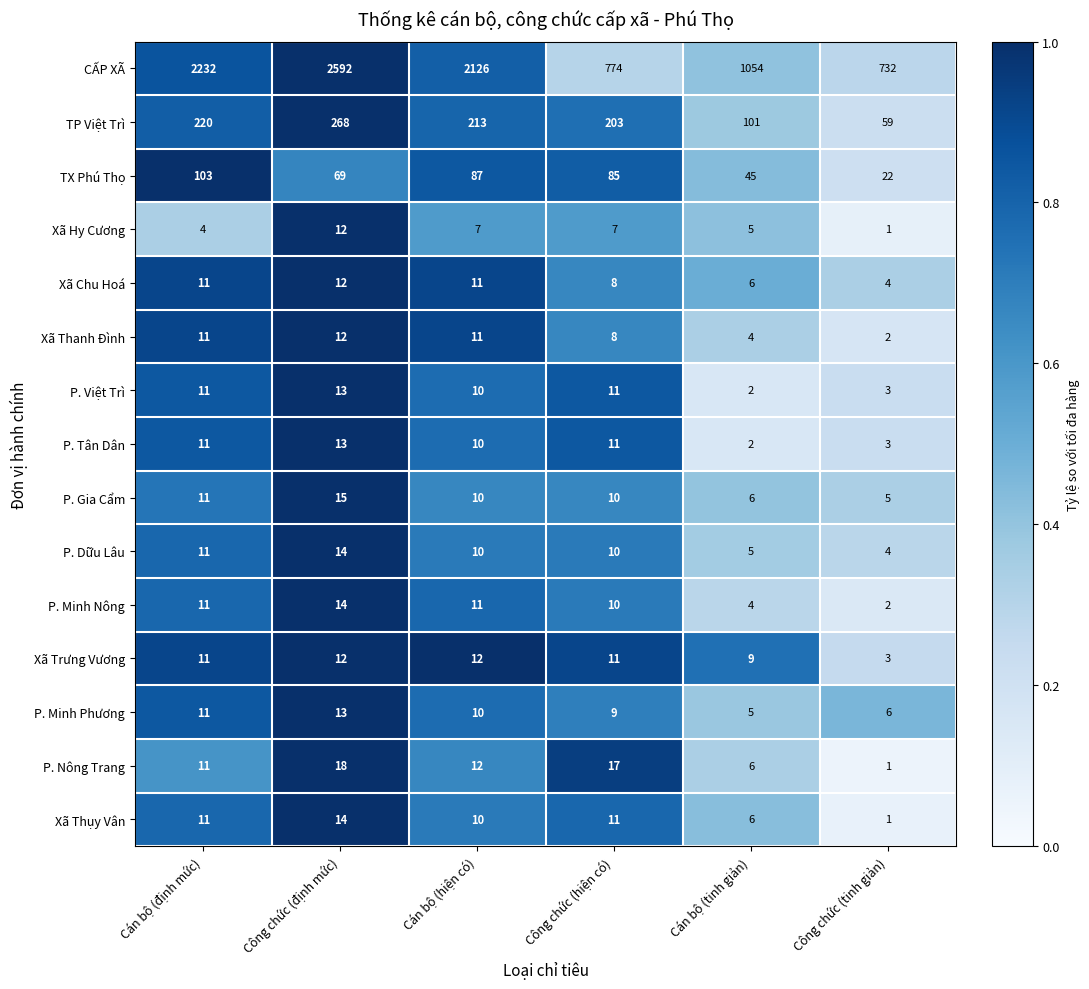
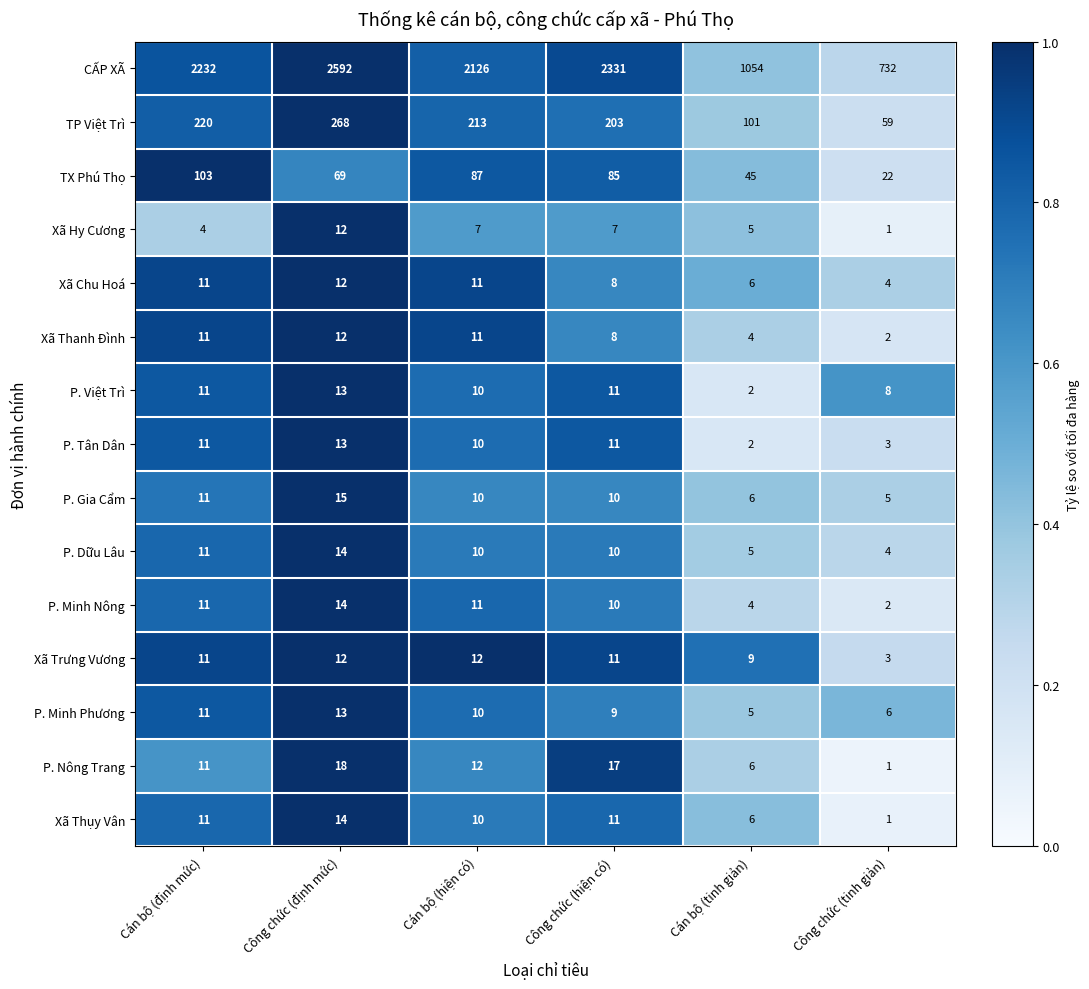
CẤP XÃ, Công chức (hiện có): 774 -> 2331
P. Việt Trì, Công chức (tinh giản): 3 -> 8
